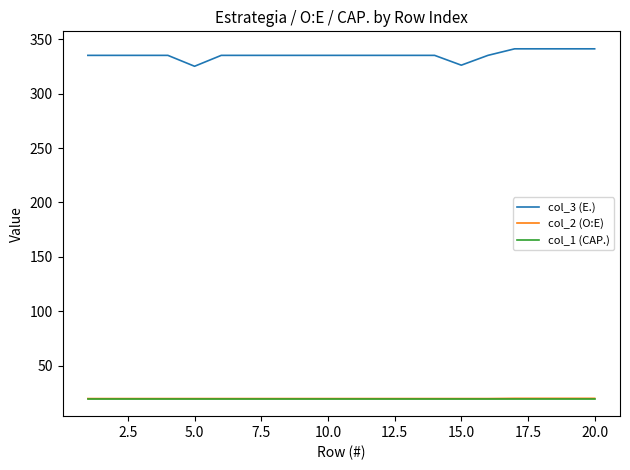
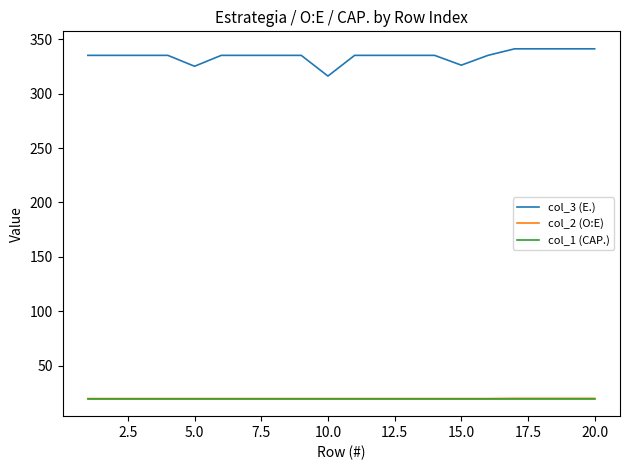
col_3 (E.), 10.0: 335 -> 316
